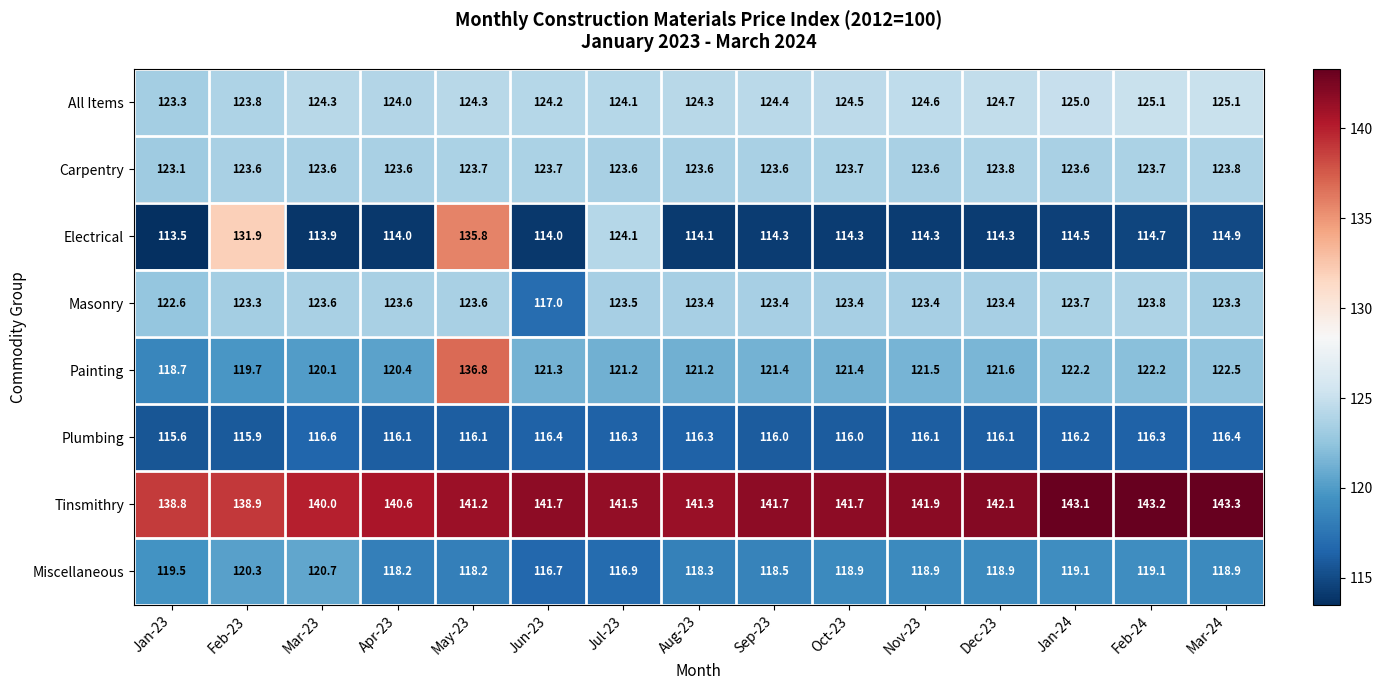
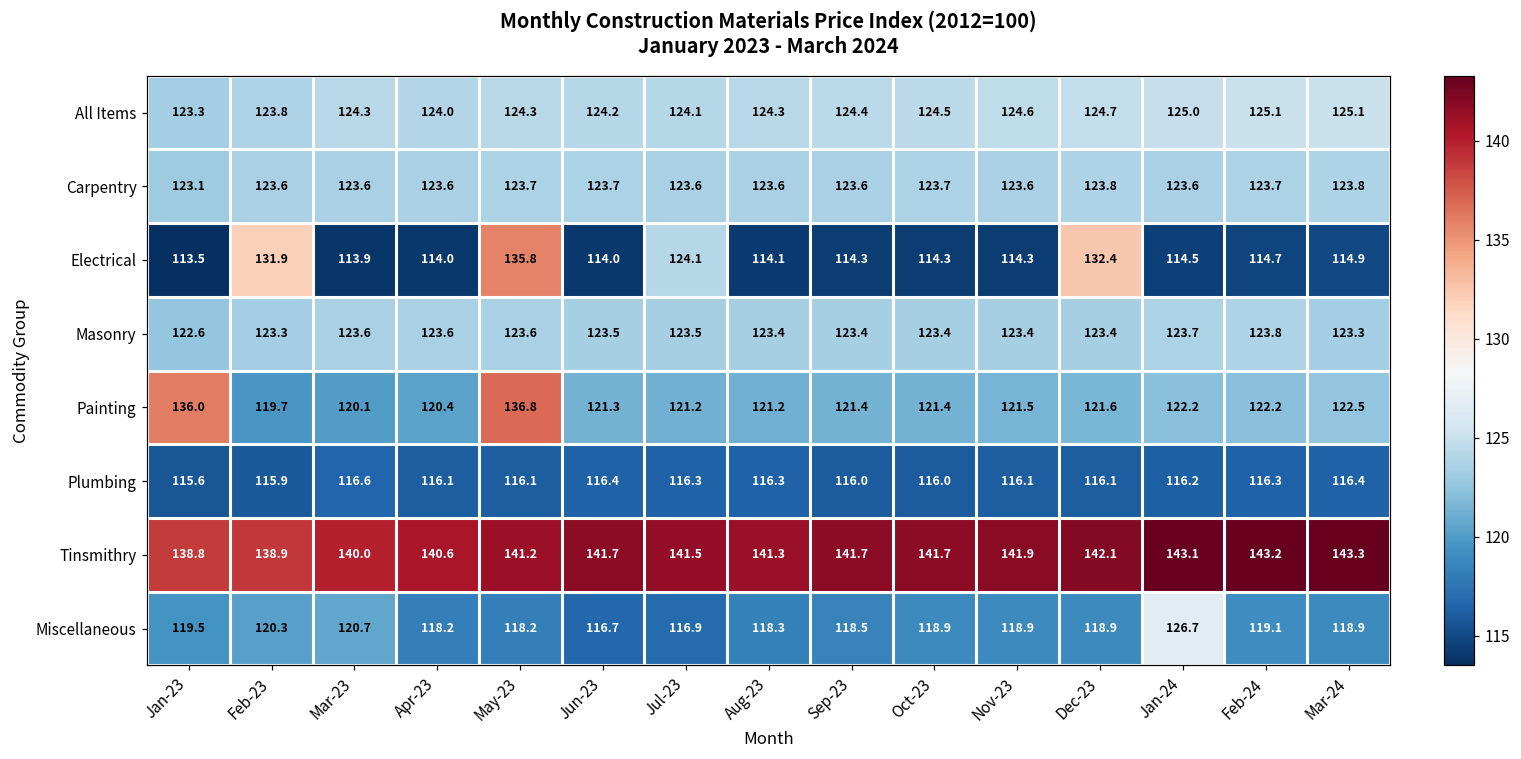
Electrical, Dec-23: 114.3 -> 132.4
Masonry, Jun-23: 117.0 -> 123.5
Painting, Jan-23: 118.7 -> 136.0
Miscellaneous, Jan-24: 119.1 -> 126.7
